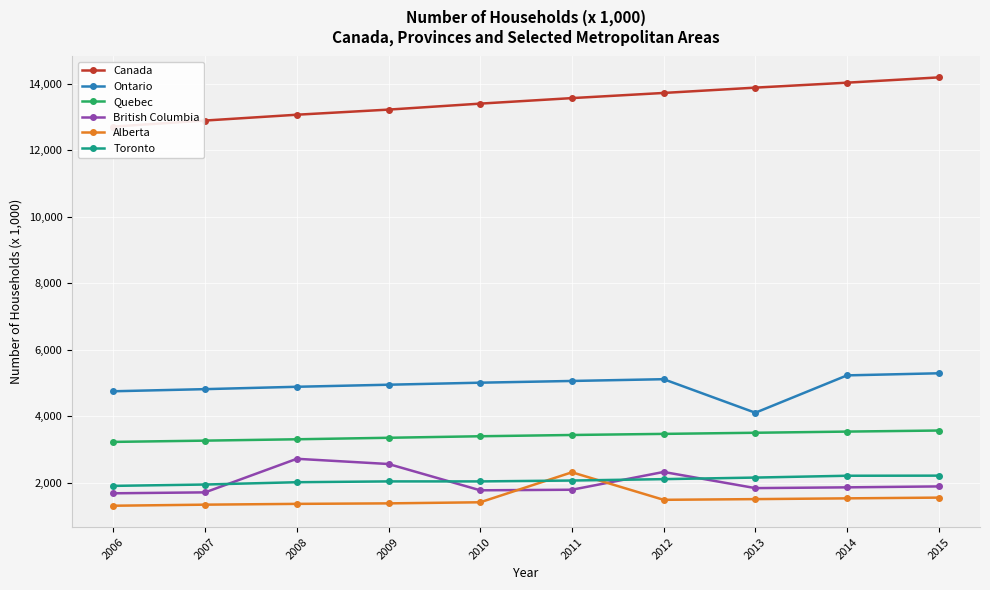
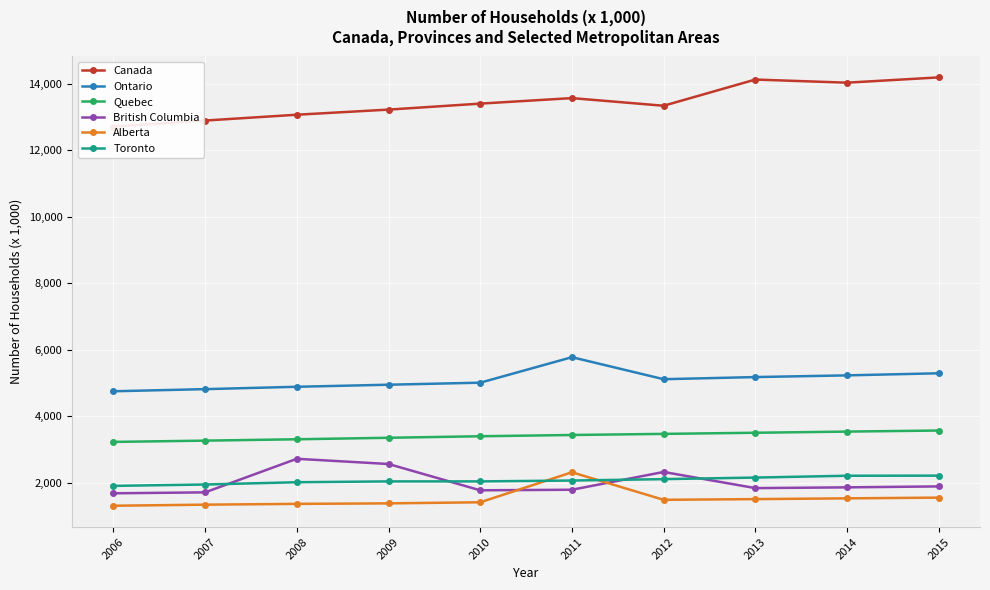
Ontario, 2011: 5,100 -> 5,800
Canada, 2012: 13,700 -> 13,300
Canada, 2013: 13,900 -> 14,100
Ontario, 2013: 4,100 -> 5,200
